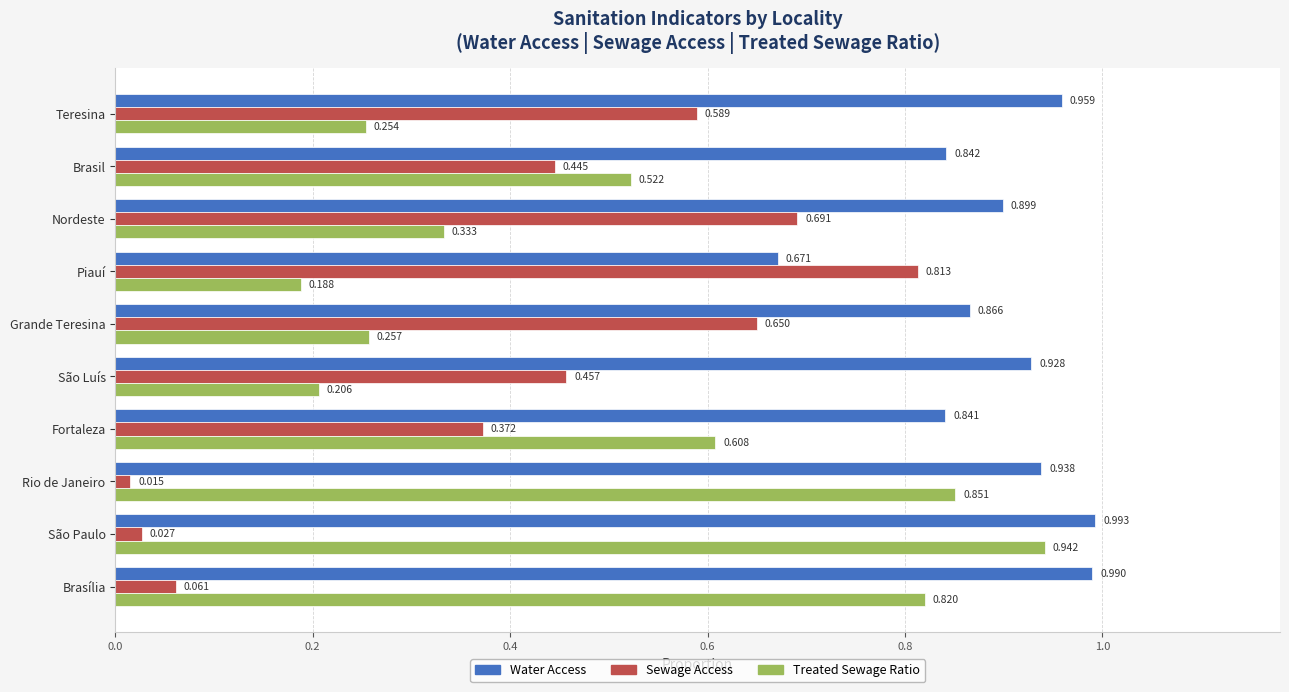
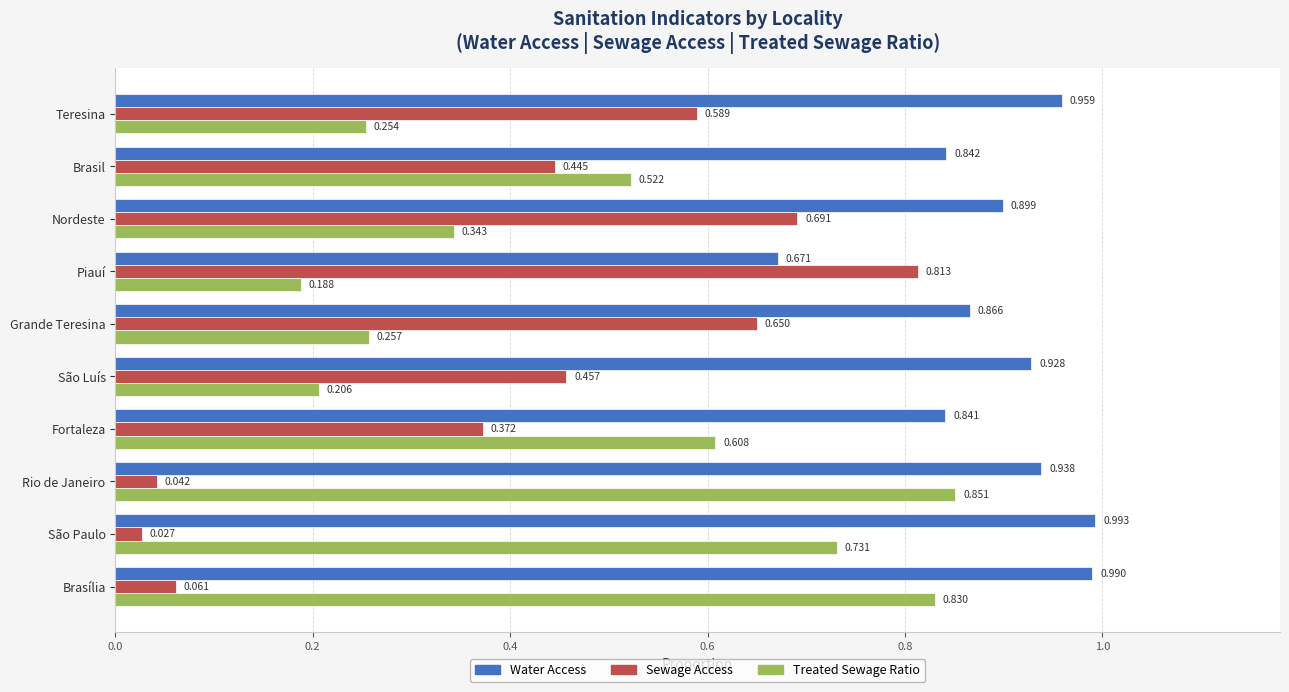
Treated Sewage Ratio, Nordeste: 0.333 -> 0.343
Sewage Access, Rio de Janeiro: 0.015 -> 0.042
Treated Sewage Ratio, São Paulo: 0.942 -> 0.731
Treated Sewage Ratio, Brasília: 0.820 -> 0.830
